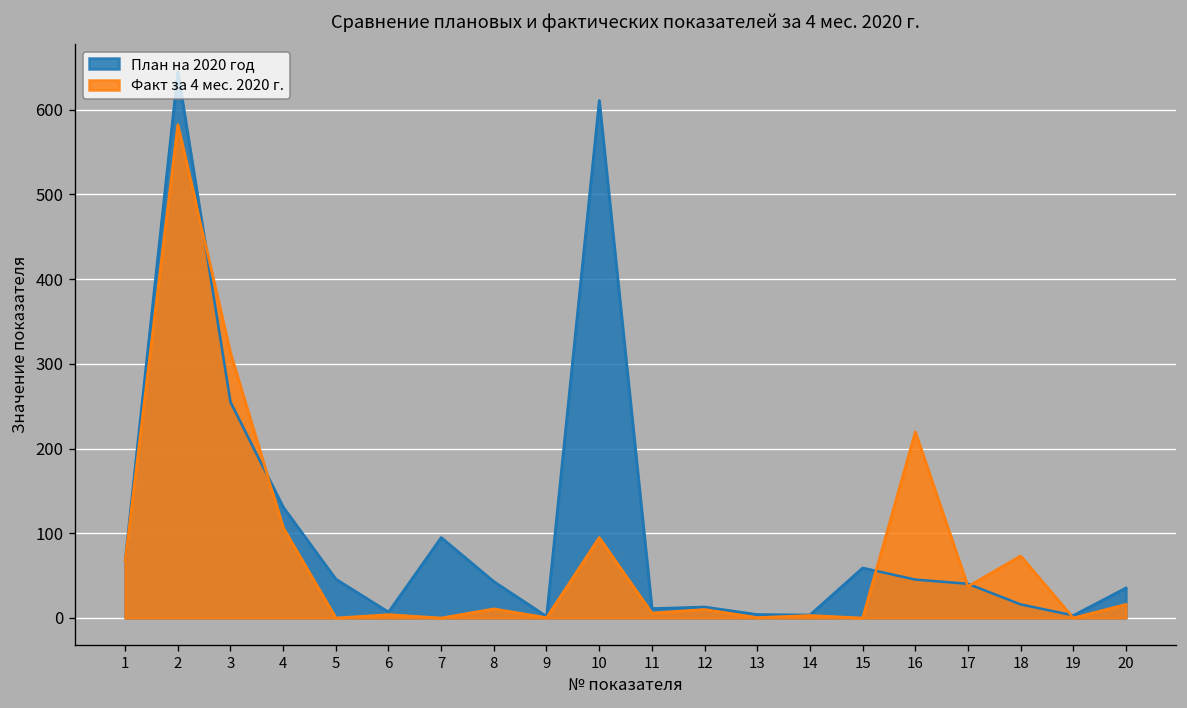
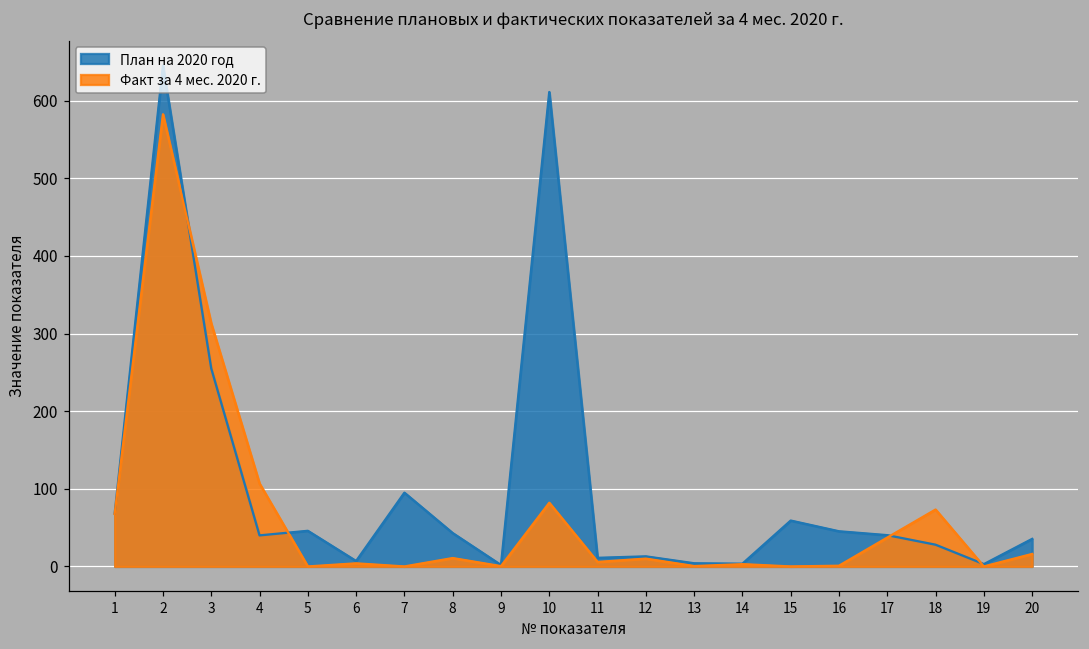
План на 2020 год, 4: 130 -> 40
Факт за 4 мес. 2020 г., 10: 100 -> 80
Факт за 4 мес. 2020 г., 16: 220 -> 0
План на 2020 год, 18: 20 -> 30
